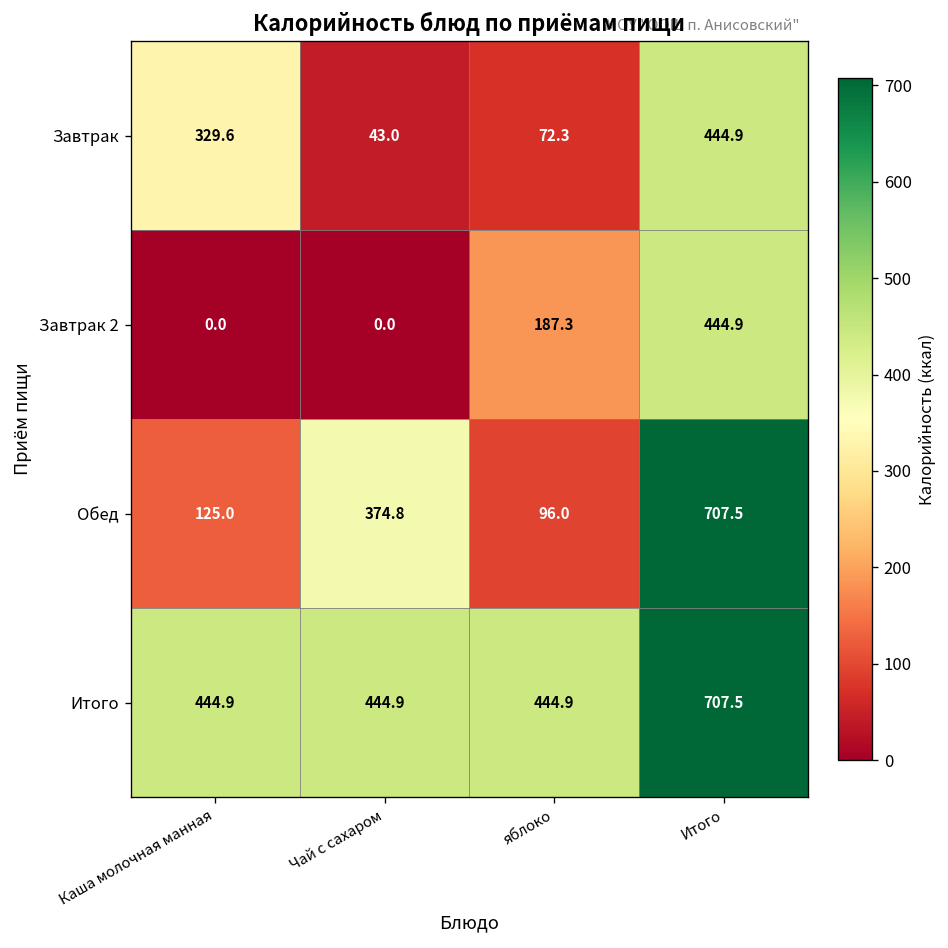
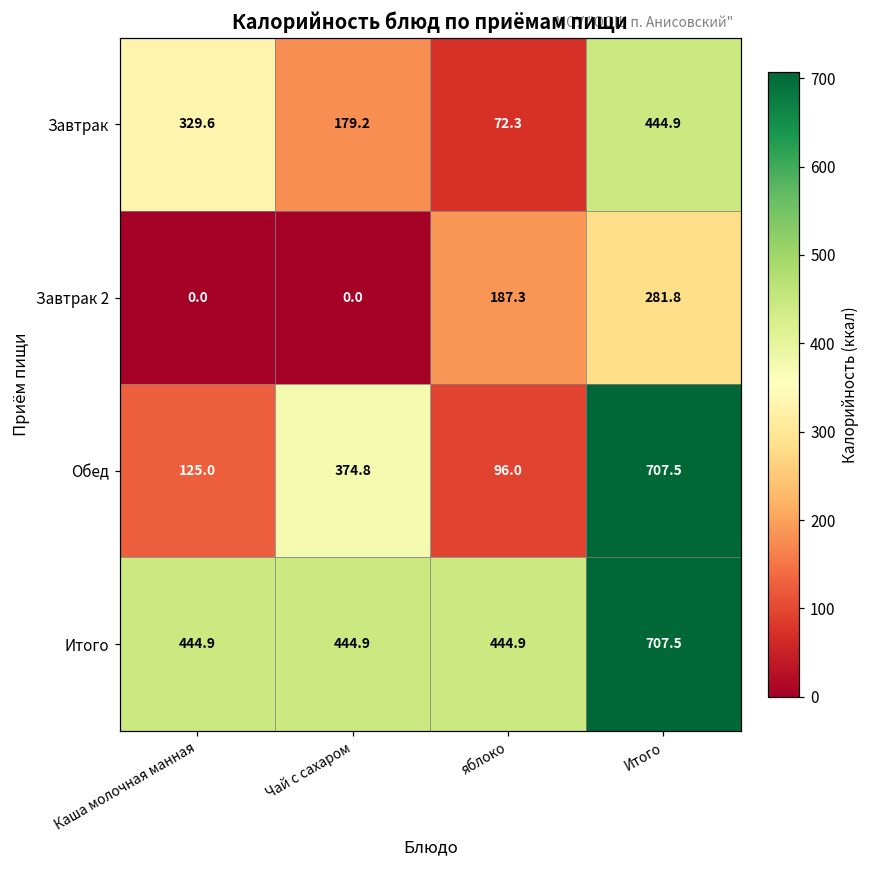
Завтрак, Чай с сахаром: 43.0 -> 179.2
Завтрак 2, Итого: 444.9 -> 281.8
